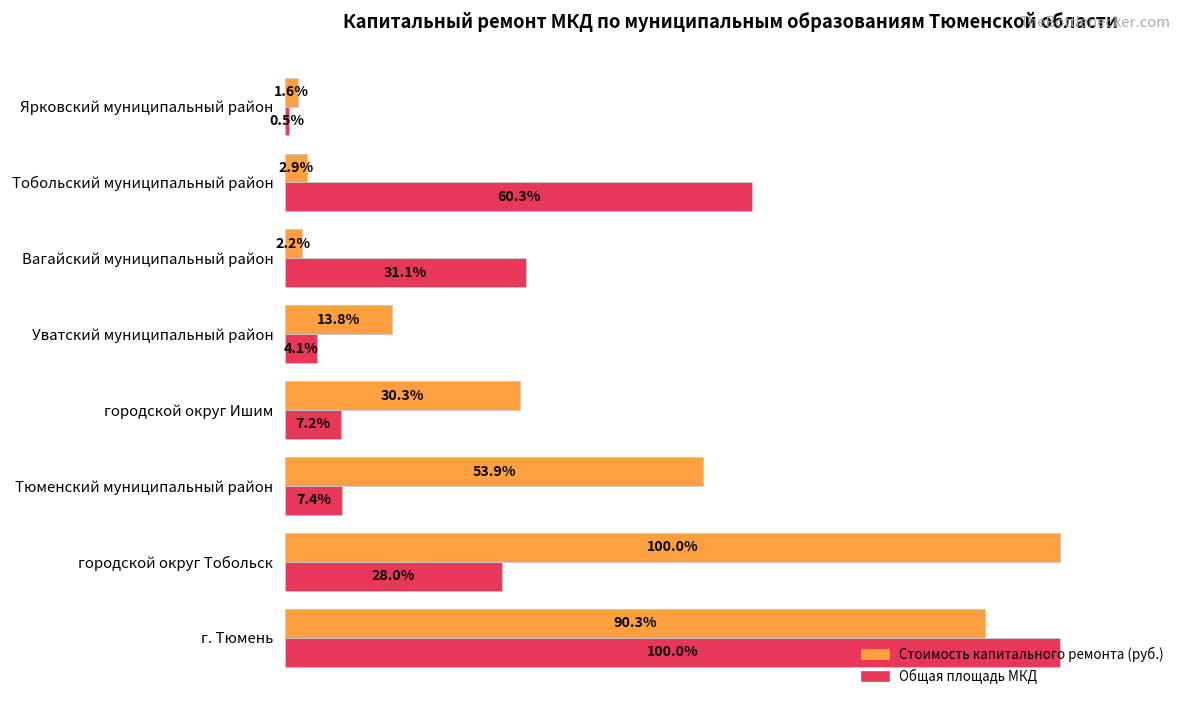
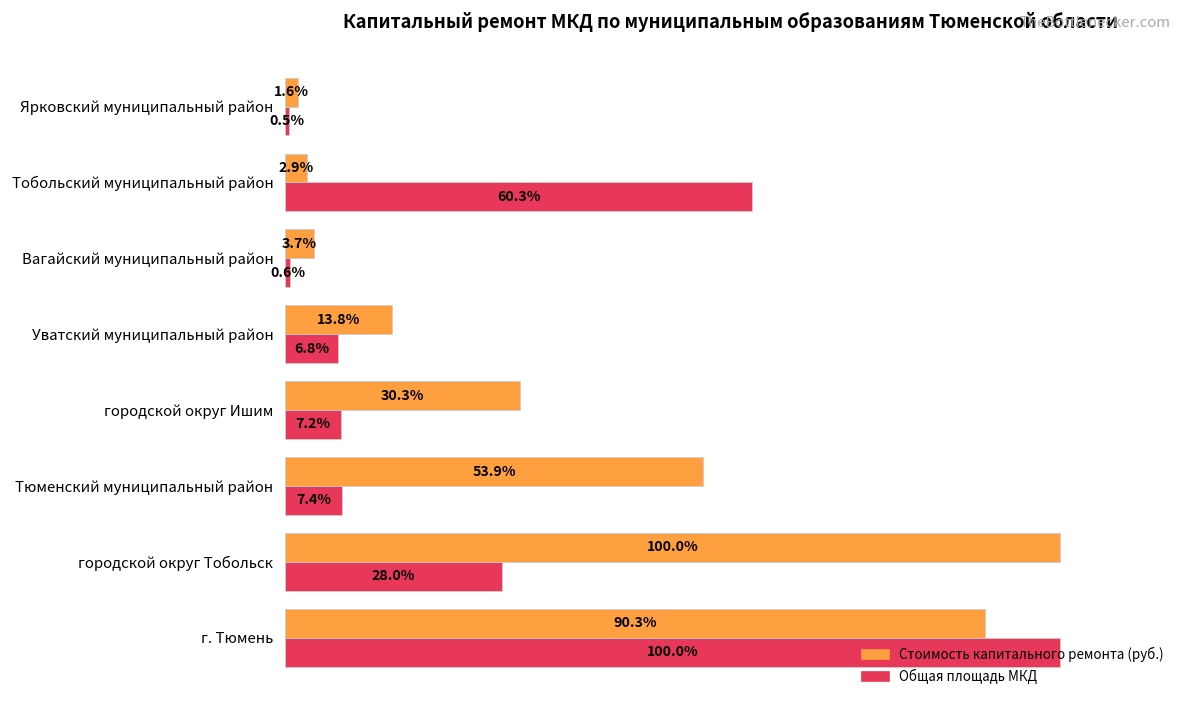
Стоимость капитального ремонта (руб.), Вагайский муниципальный район: 2.2% -> 3.7%
Общая площадь МКД, Вагайский муниципальный район: 31.1% -> 0.6%
Общая площадь МКД, Уватский муниципальный район: 4.1% -> 6.8%
